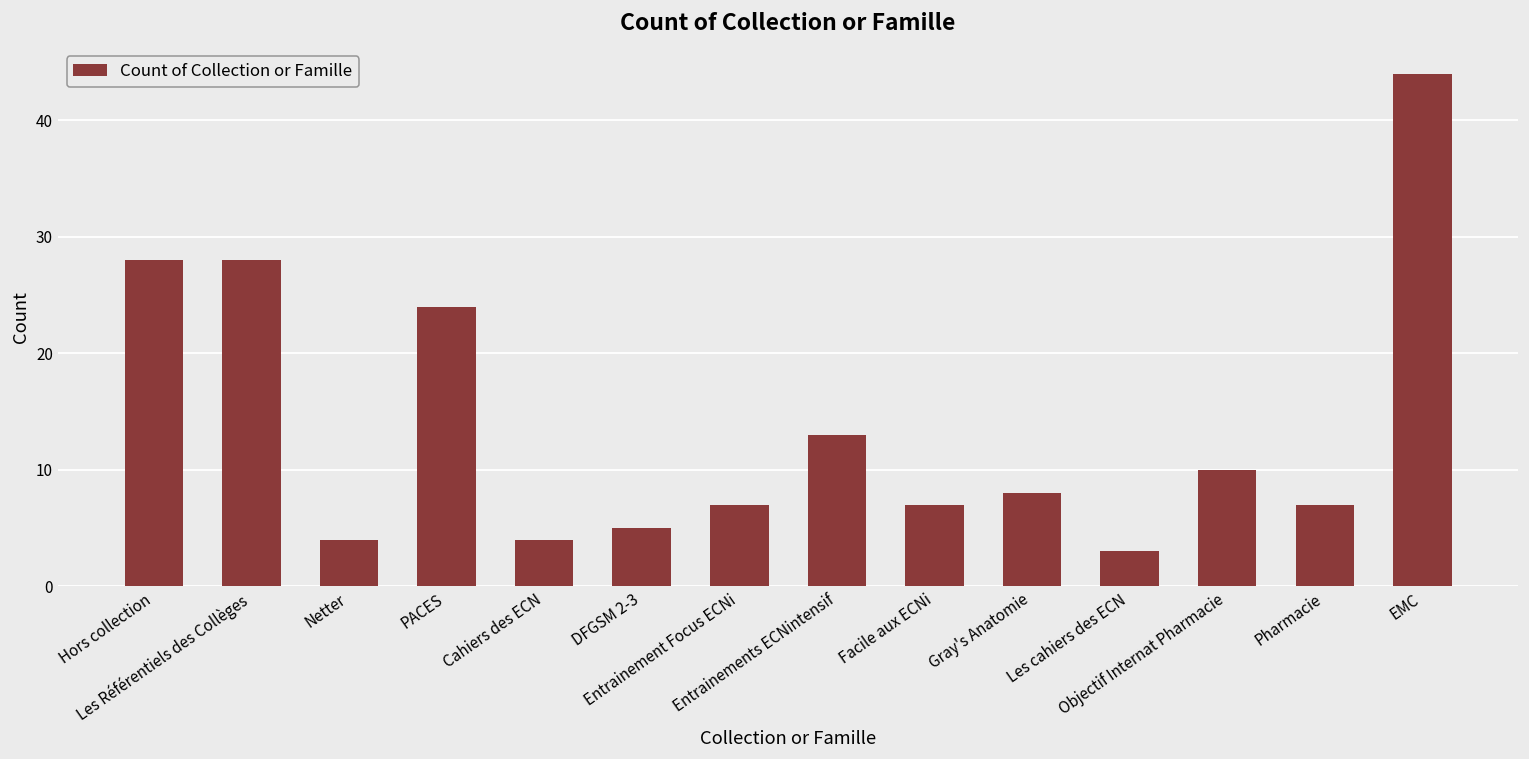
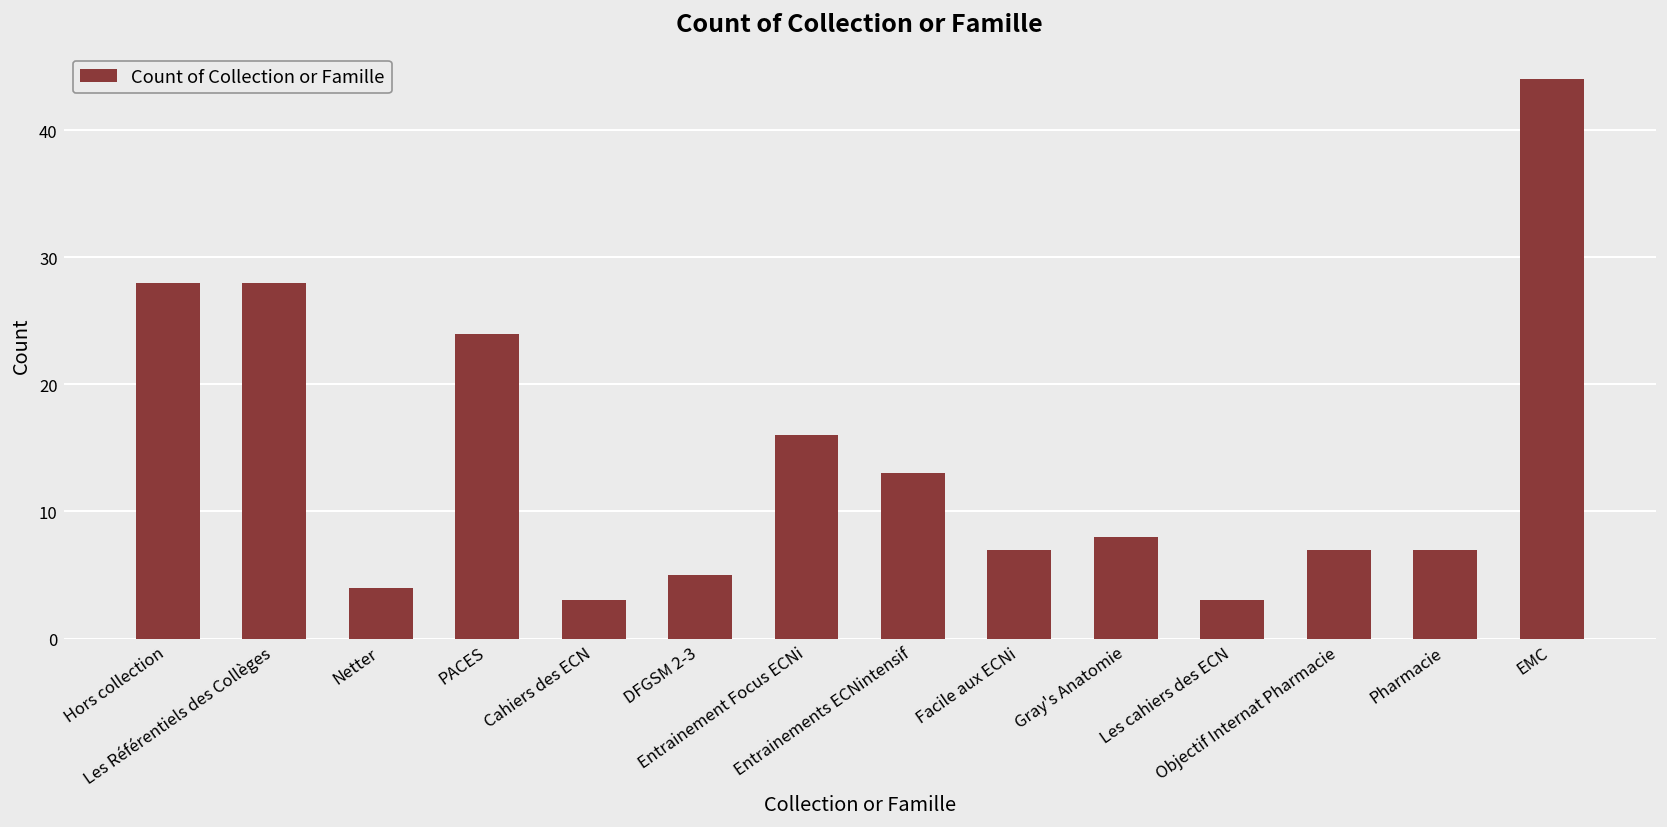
Cahiers des ECN: 4 -> 3
Entrainement Focus ECNi: 7 -> 16
Objectif Internat Pharmacie: 10 -> 7
